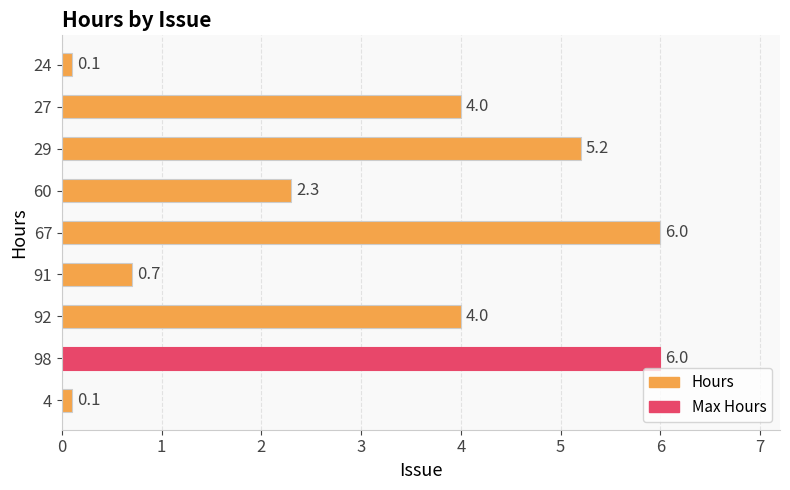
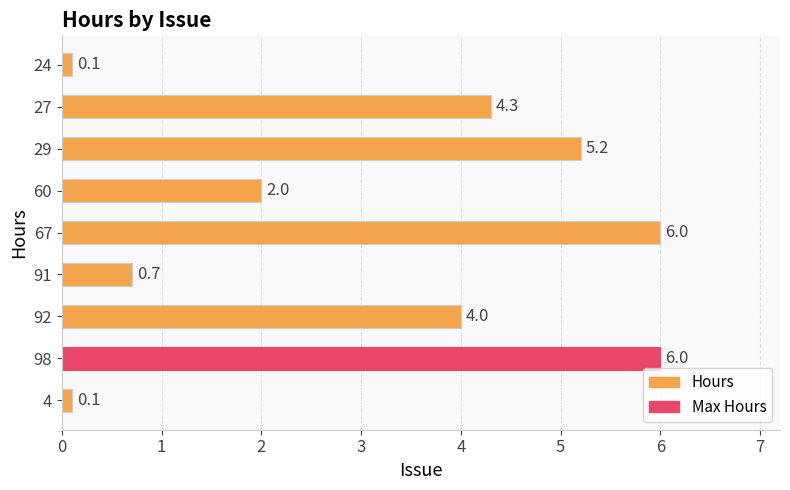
27: 4.0 -> 4.3
60: 2.3 -> 2.0
